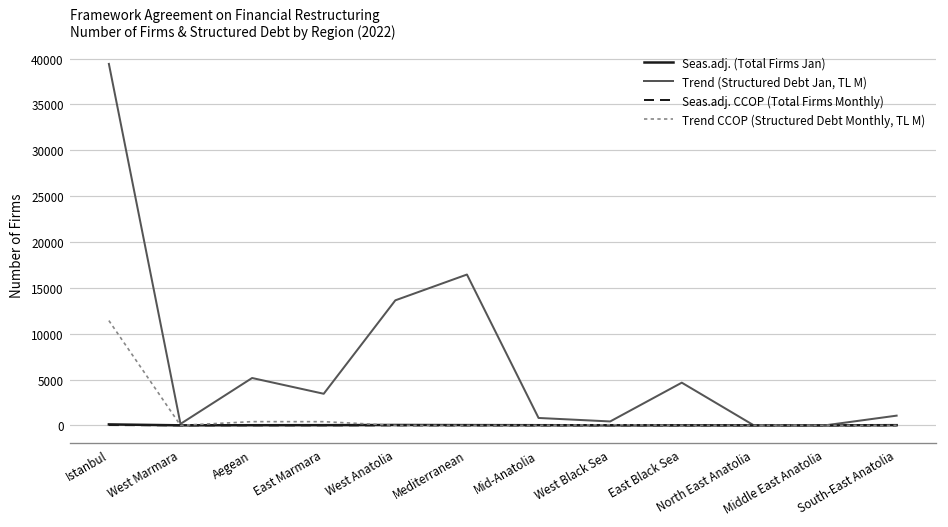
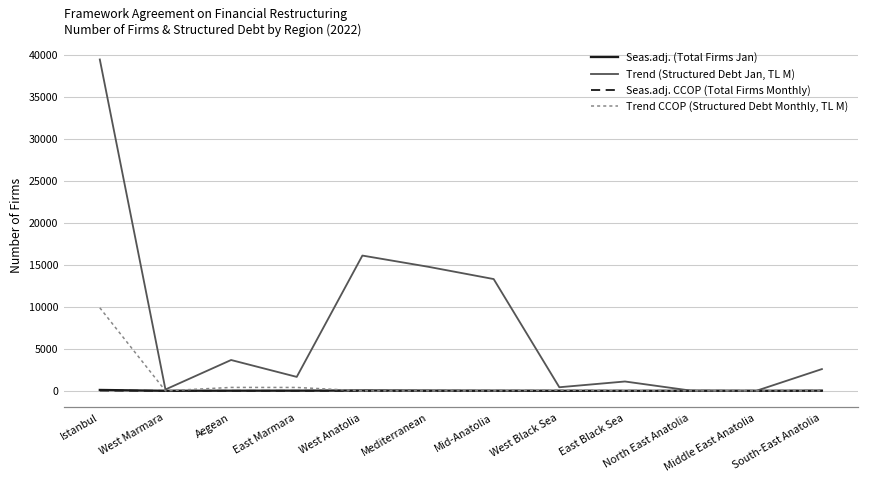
Trend CCOP (Structured Debt Monthly, TL M), Istanbul: 11000 -> 10000
Trend (Structured Debt Jan, TL M), Aegean: 5000 -> 4000
Trend (Structured Debt Jan, TL M), East Marmara: 3000 -> 2000
Trend (Structured Debt Jan, TL M), West Anatolia: 14000 -> 16000
Trend (Structured Debt Jan, TL M), Mediterranean: 16000 -> 15000
Trend (Structured Debt Jan, TL M), Mid-Anatolia: 1000 -> 13000
Trend (Structured Debt Jan, TL M), East Black Sea: 5000 -> 1000
Trend (Structured Debt Jan, TL M), South-East Anatolia: 1000 -> 3000
